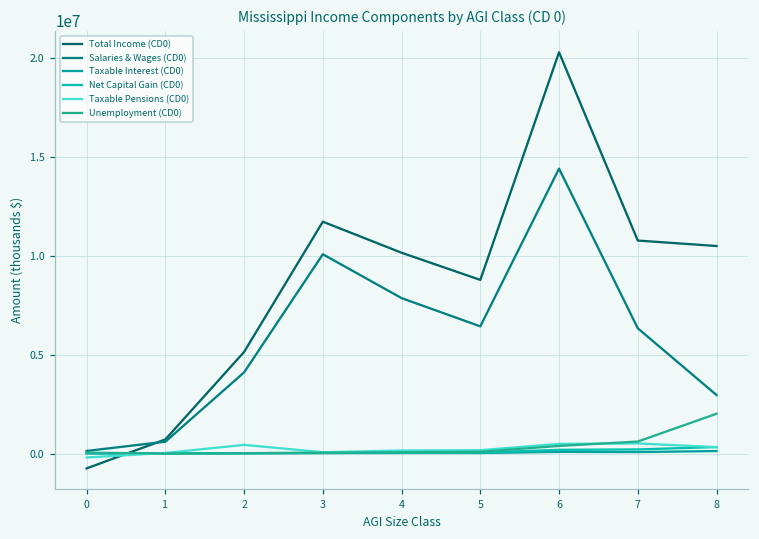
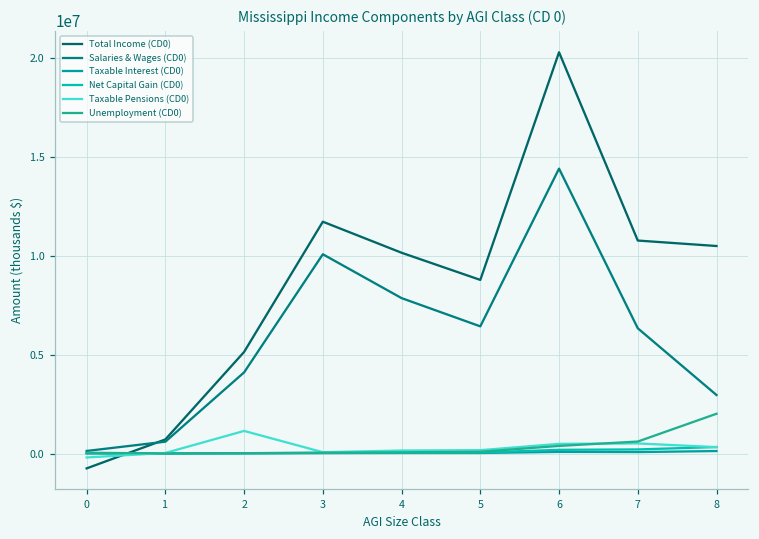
Taxable Pensions (CD0), 2: 400000 -> 1100000
